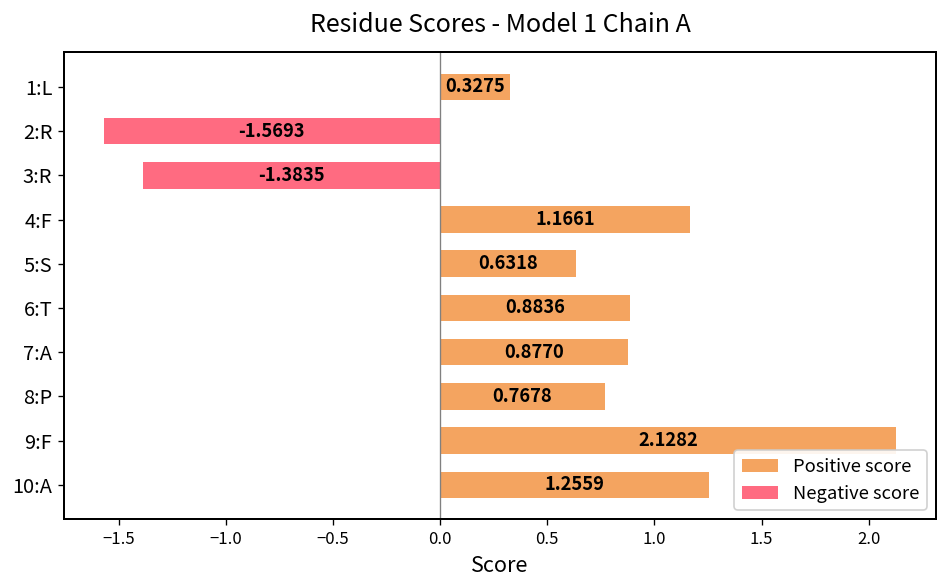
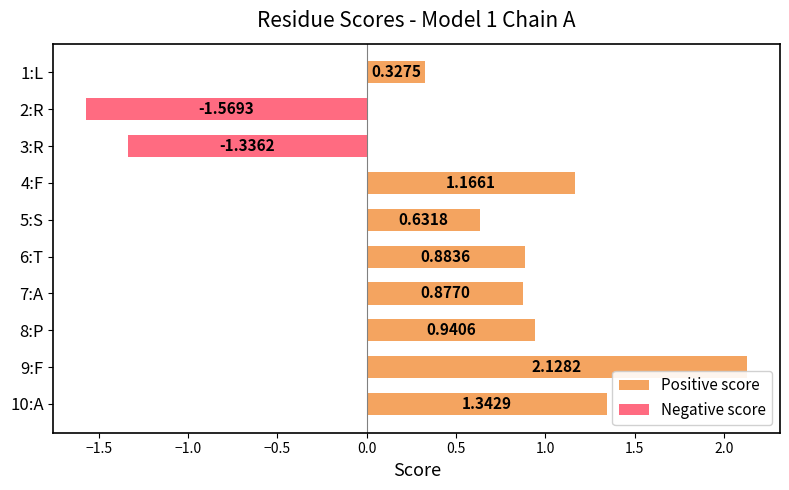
Negative score, 3:R: -1.3835 -> -1.3362
Positive score, 8:P: 0.7678 -> 0.9406
Positive score, 10:A: 1.2559 -> 1.3429
